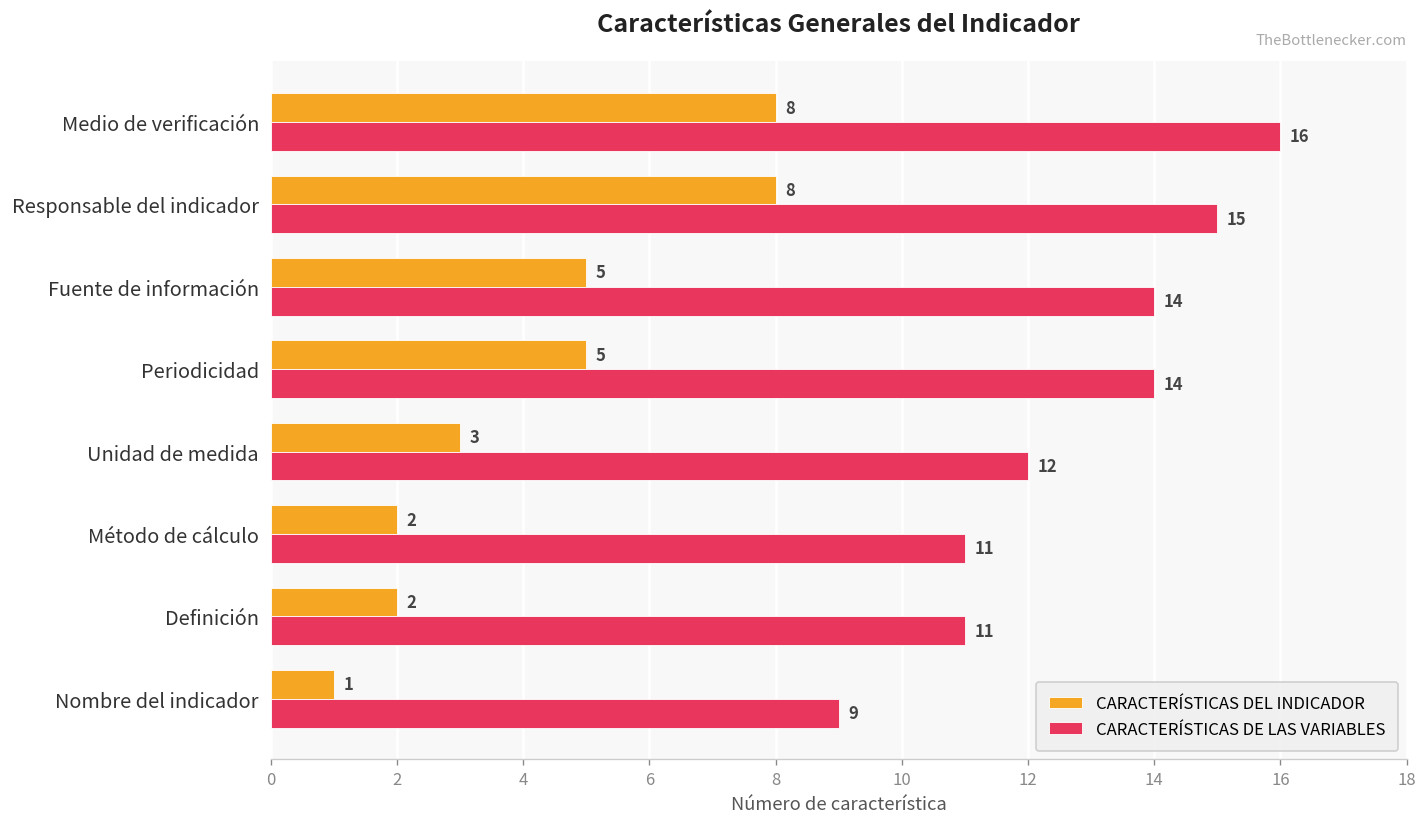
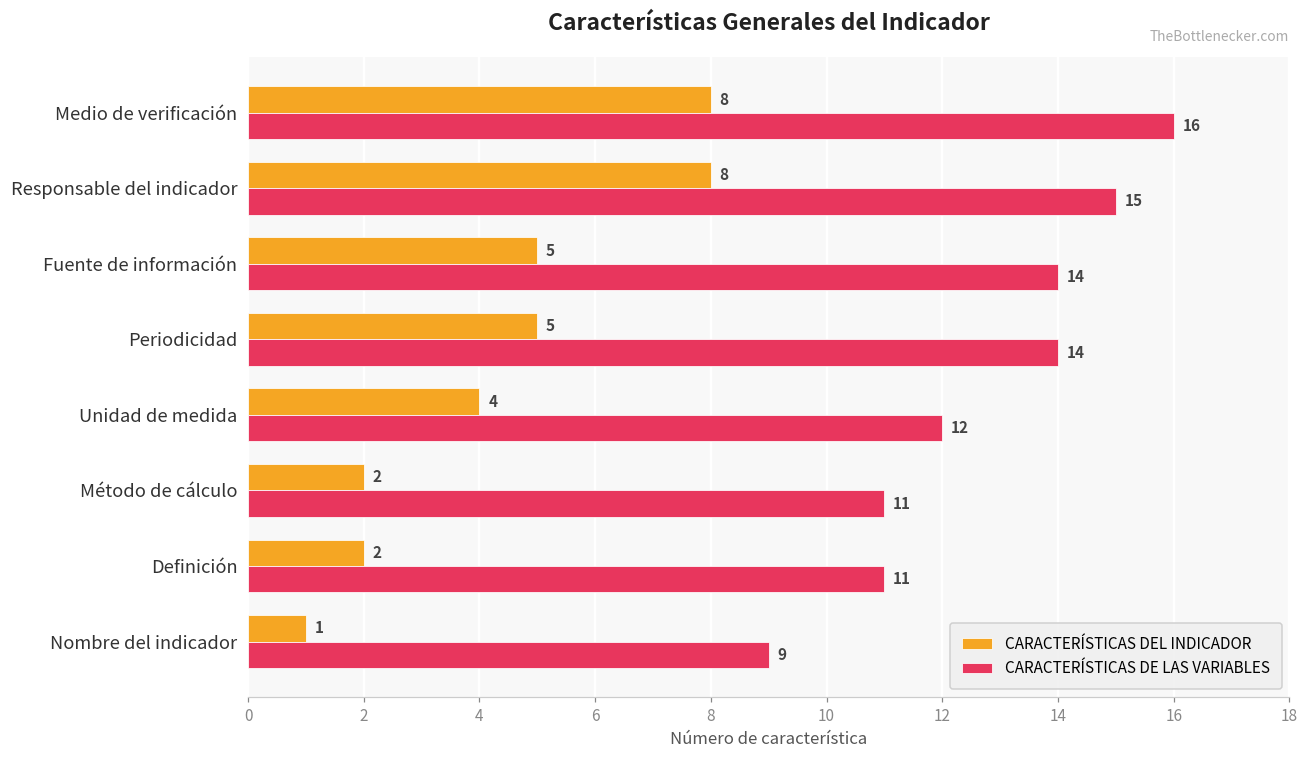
CARACTERÍSTICAS DEL INDICADOR, Unidad de medida: 3 -> 4
